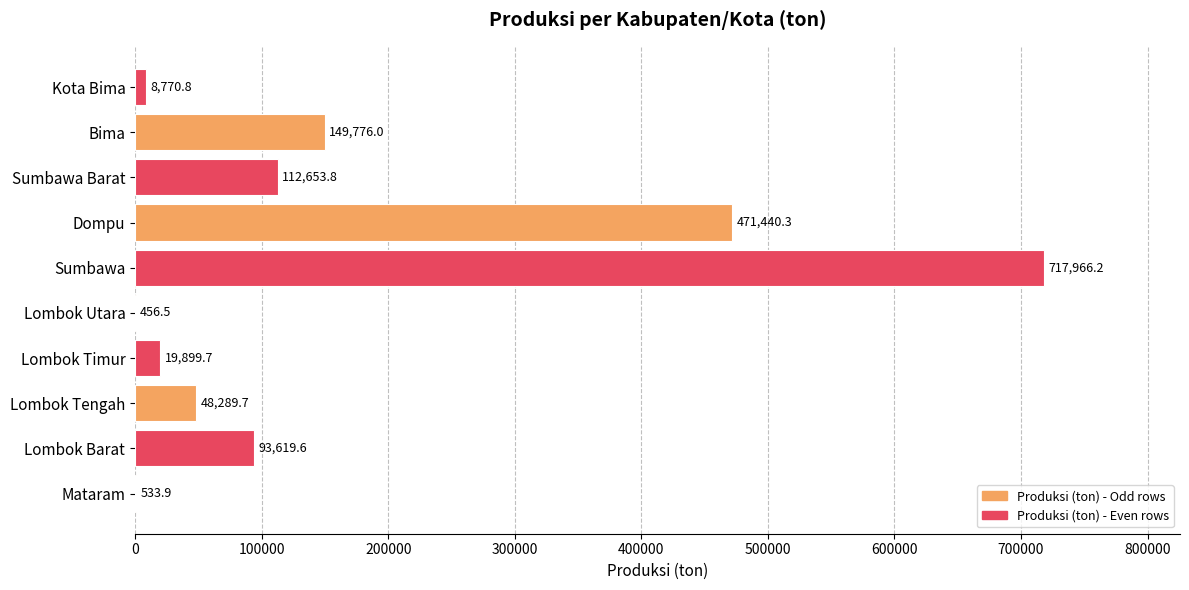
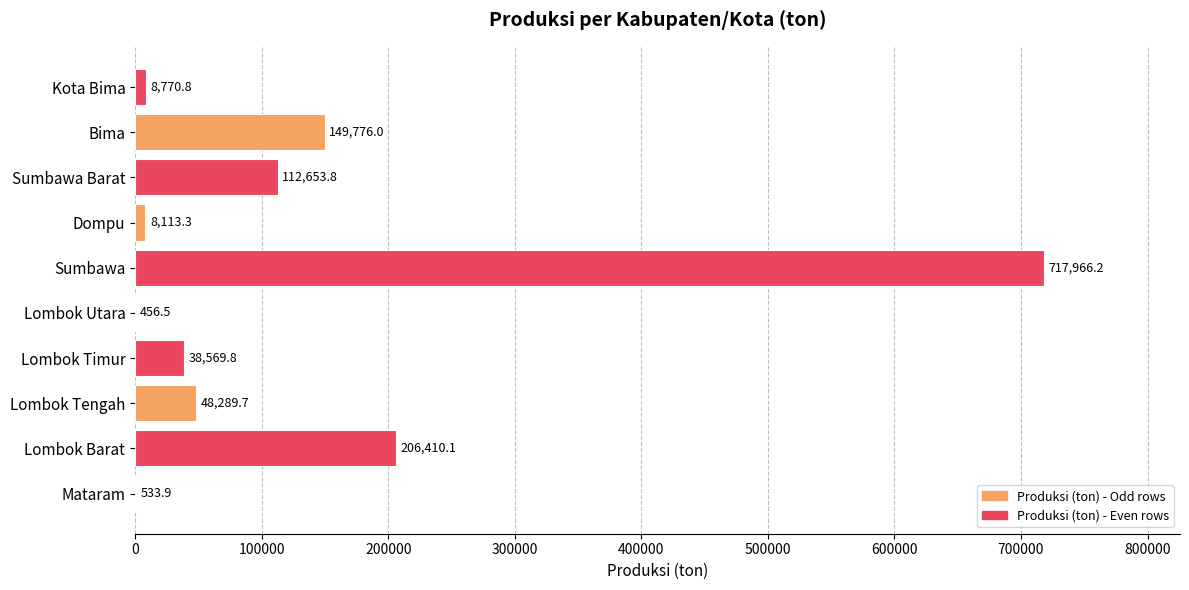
Dompu: 471,440.3 -> 8,113.3
Lombok Timur: 19,899.7 -> 38,569.8
Lombok Barat: 93,619.6 -> 206,410.1
